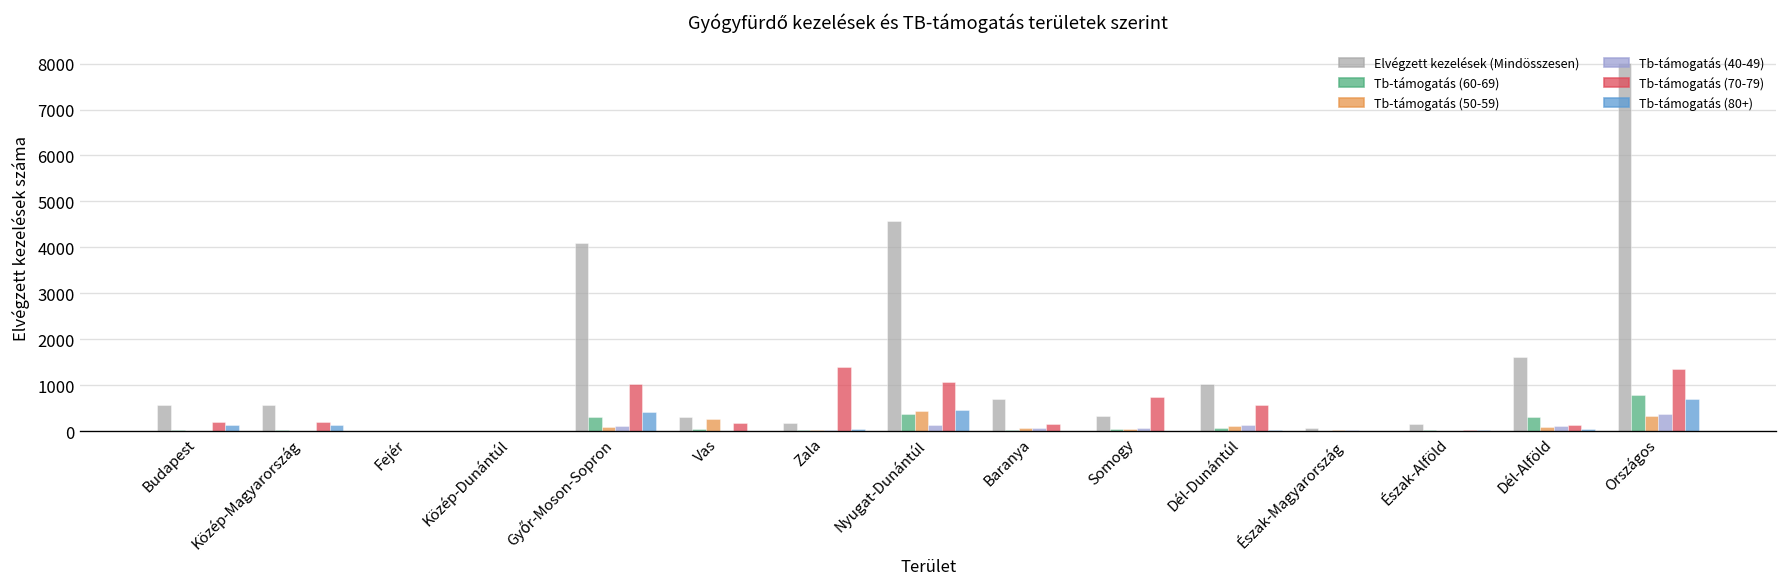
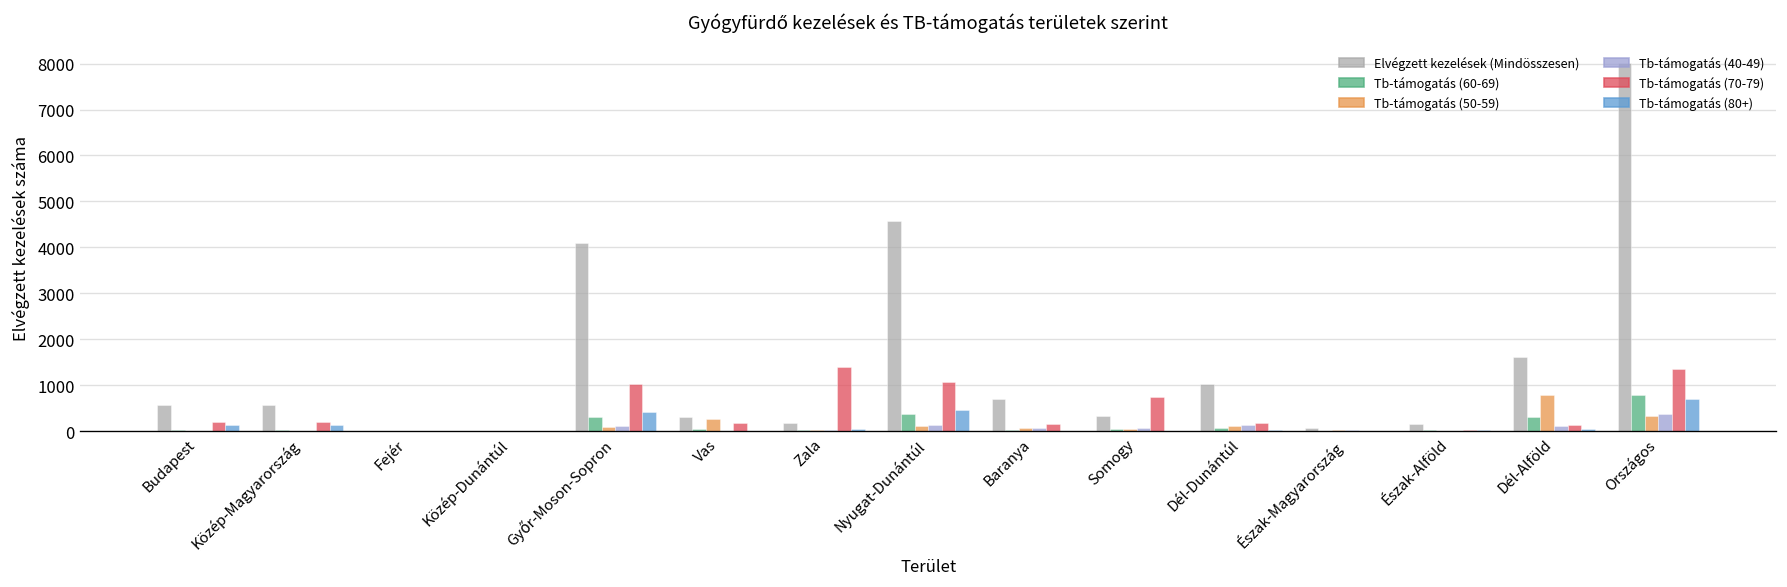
Tb-támogatás (50-59), Nyugat-Dunántúl: 400 -> 100
Tb-támogatás (70-79), Dél-Dunántúl: 600 -> 200
Tb-támogatás (50-59), Dél-Alföld: 100 -> 800
